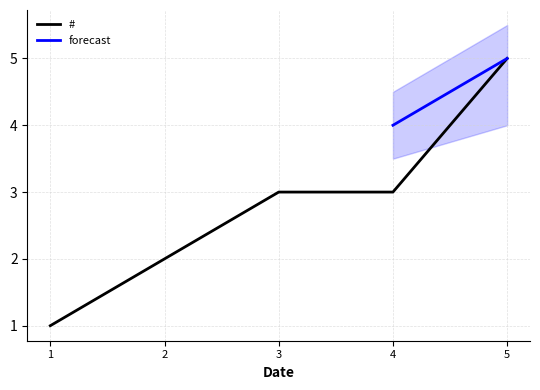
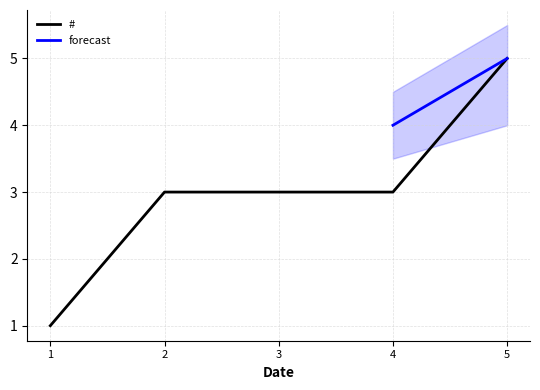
#, 2: 2 -> 3
